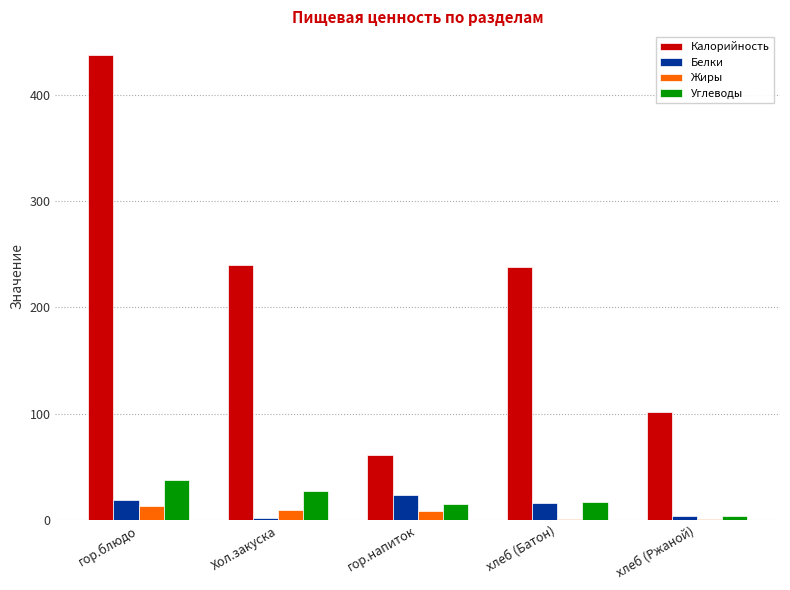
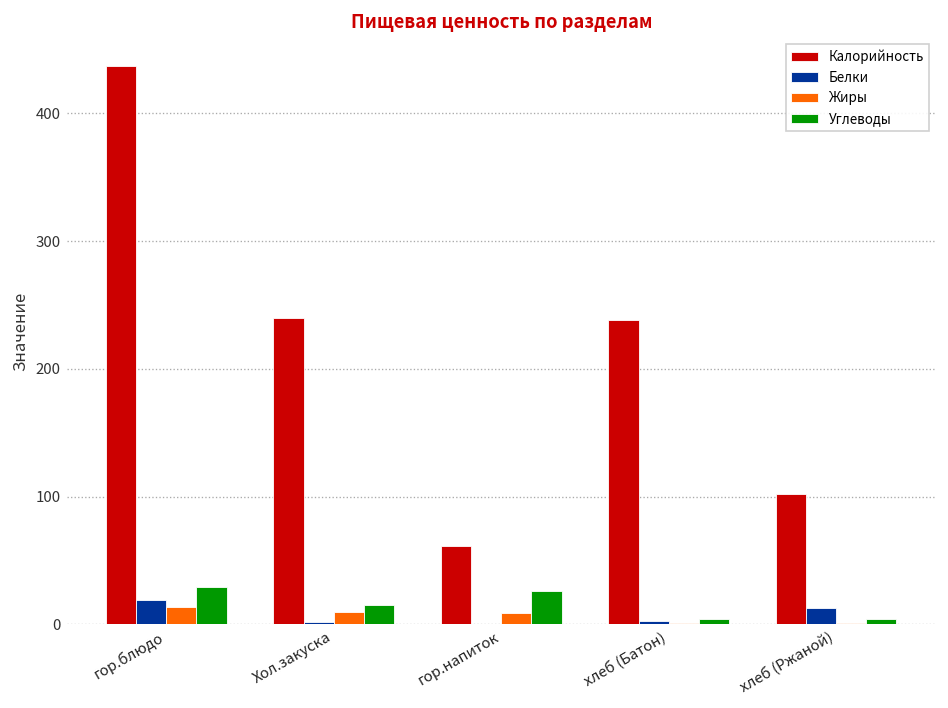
Углеводы, гор.блюдо: 37 -> 29
Углеводы, Хол.закуска: 27 -> 15
Белки, гор.напиток: 23 -> 0
Углеводы, гор.напиток: 15 -> 26
Белки, хлеб (Батон): 16 -> 3
Углеводы, хлеб (Батон): 17 -> 4
Белки, хлеб (Ржаной): 4 -> 13
